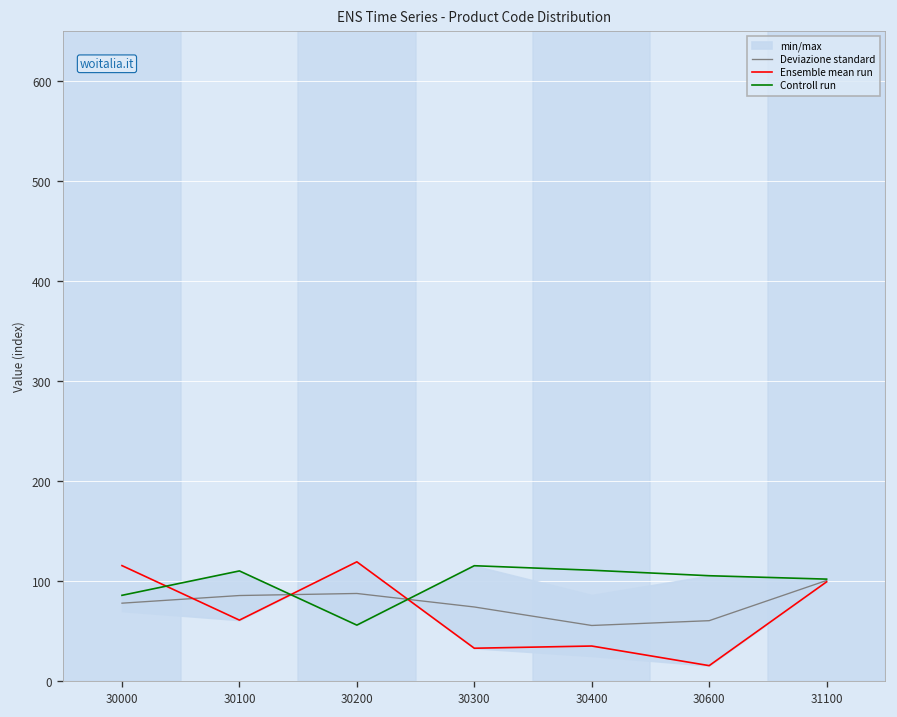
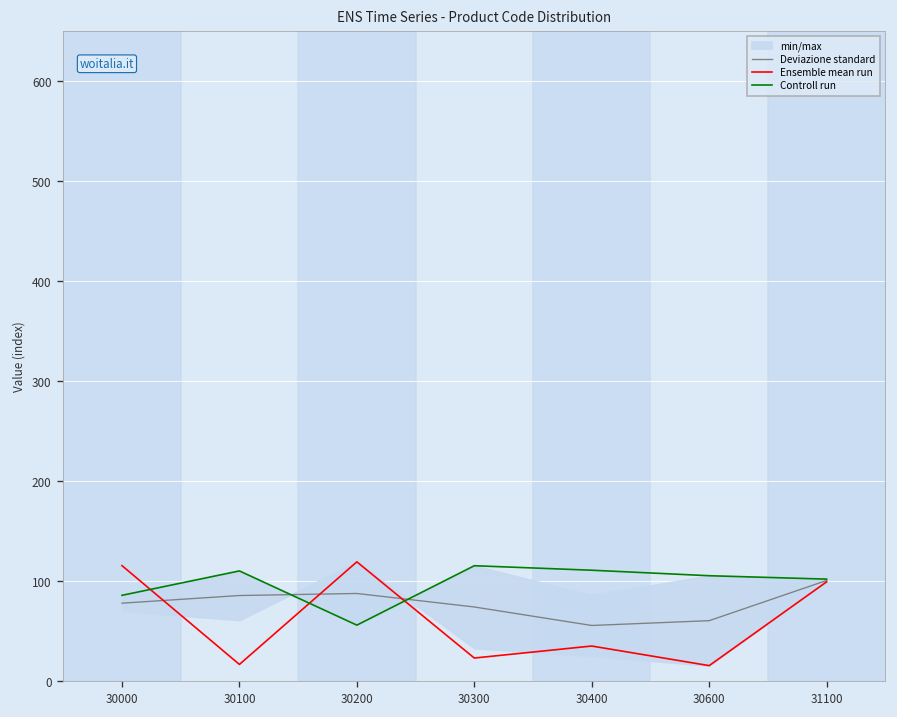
Ensemble mean run, 30100: 60 -> 20
Ensemble mean run, 30300: 30 -> 20
